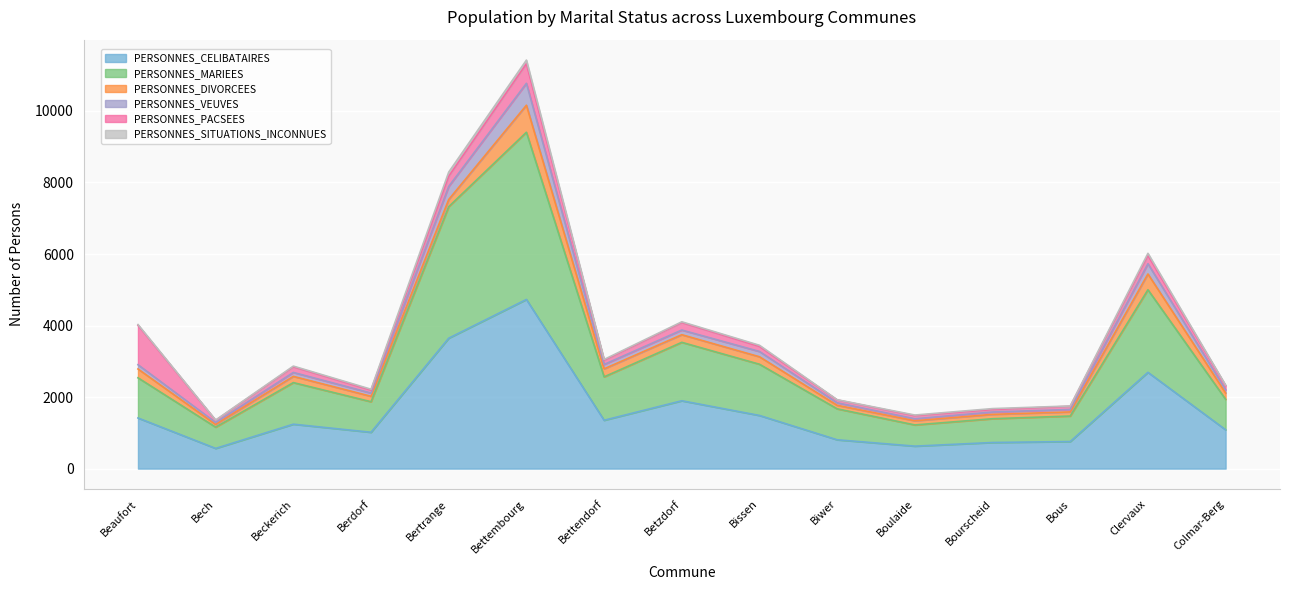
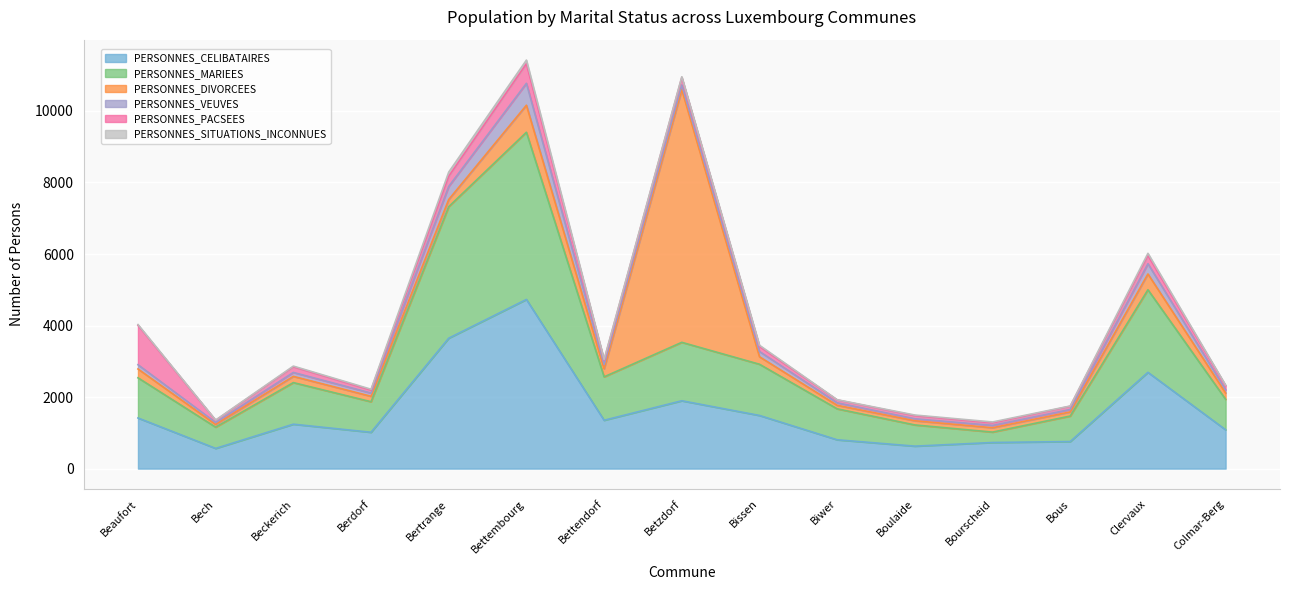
PERSONNES_DIVORCEES, Betzdorf: 200 -> 7100
PERSONNES_MARIEES, Bourscheid: 700 -> 300
